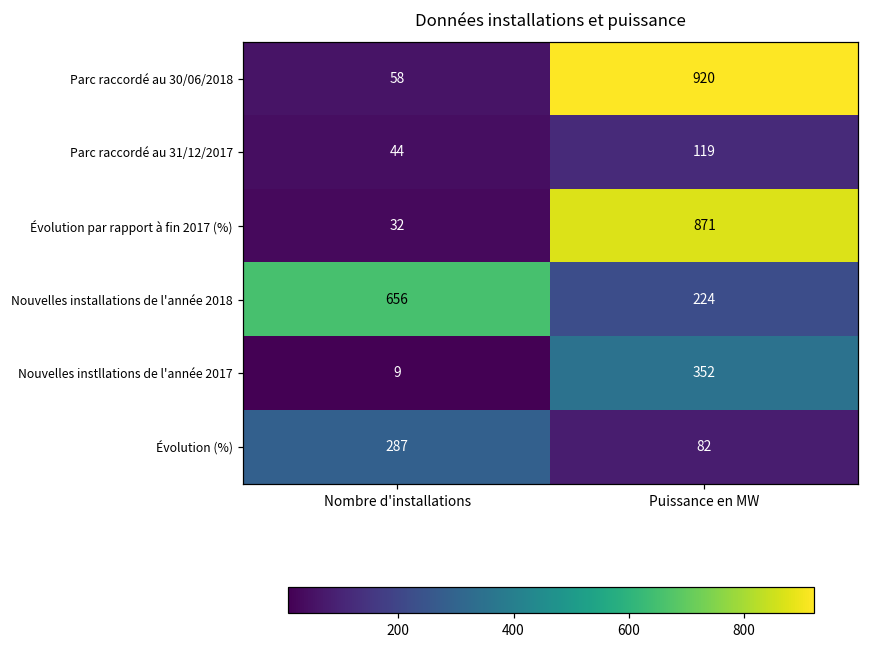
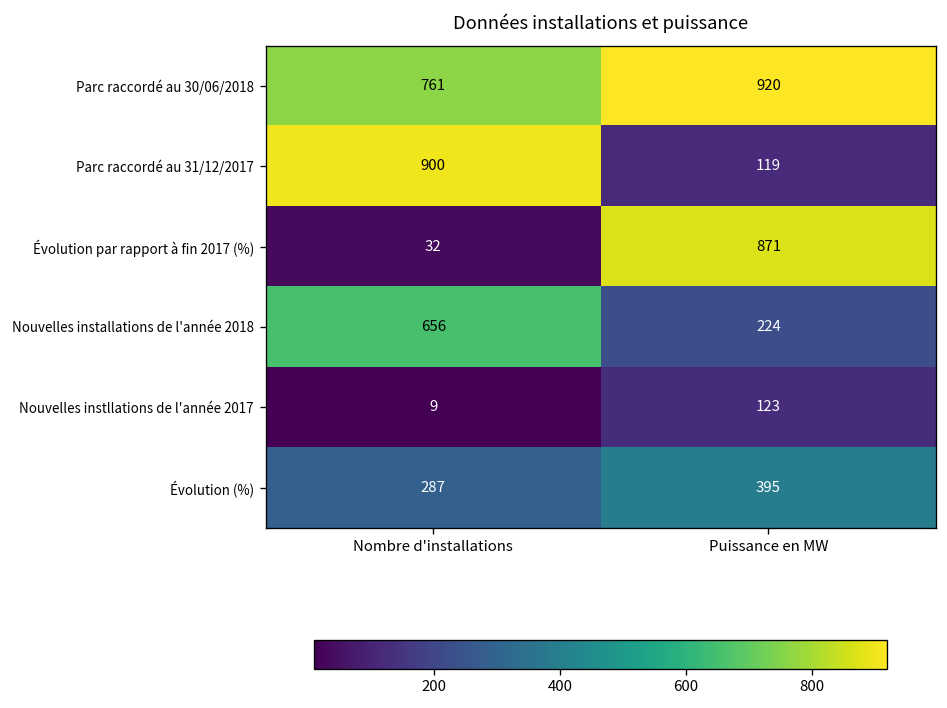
Parc raccordé au 30/06/2018, Nombre d'installations: 58 -> 761
Parc raccordé au 31/12/2017, Nombre d'installations: 44 -> 900
Nouvelles instllations de l'année 2017, Puissance en MW: 352 -> 123
Évolution (%), Puissance en MW: 82 -> 395
